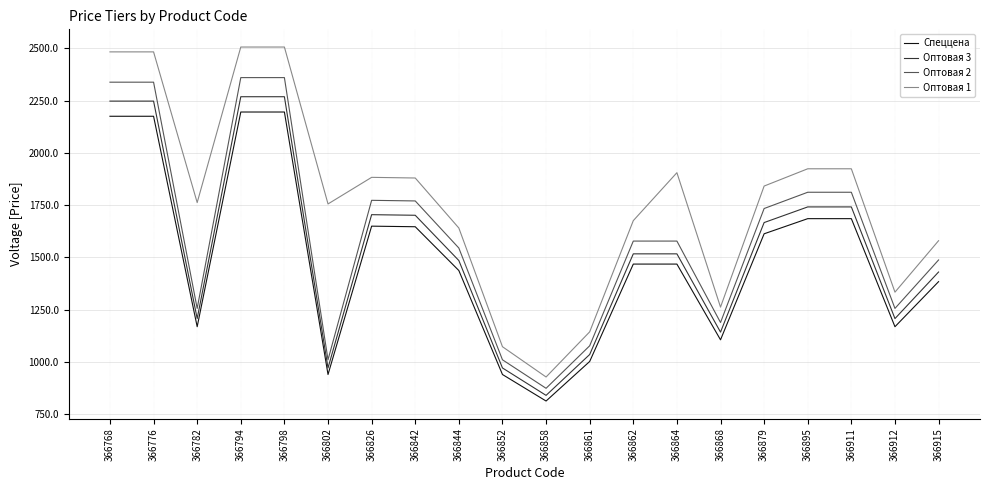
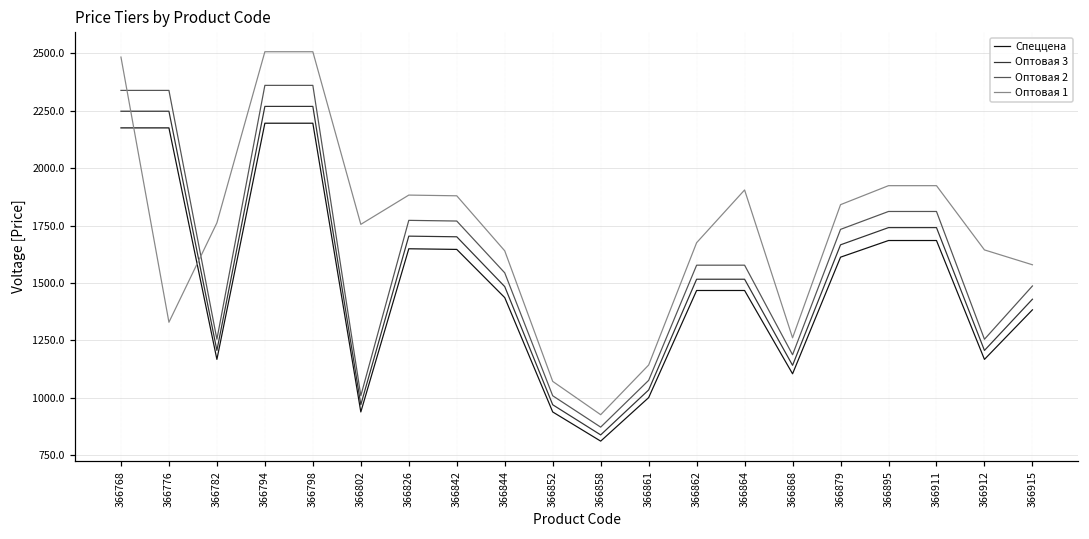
Оптовая 1, 366776: 2480 -> 1330
Оптовая 1, 366912: 1330 -> 1640
